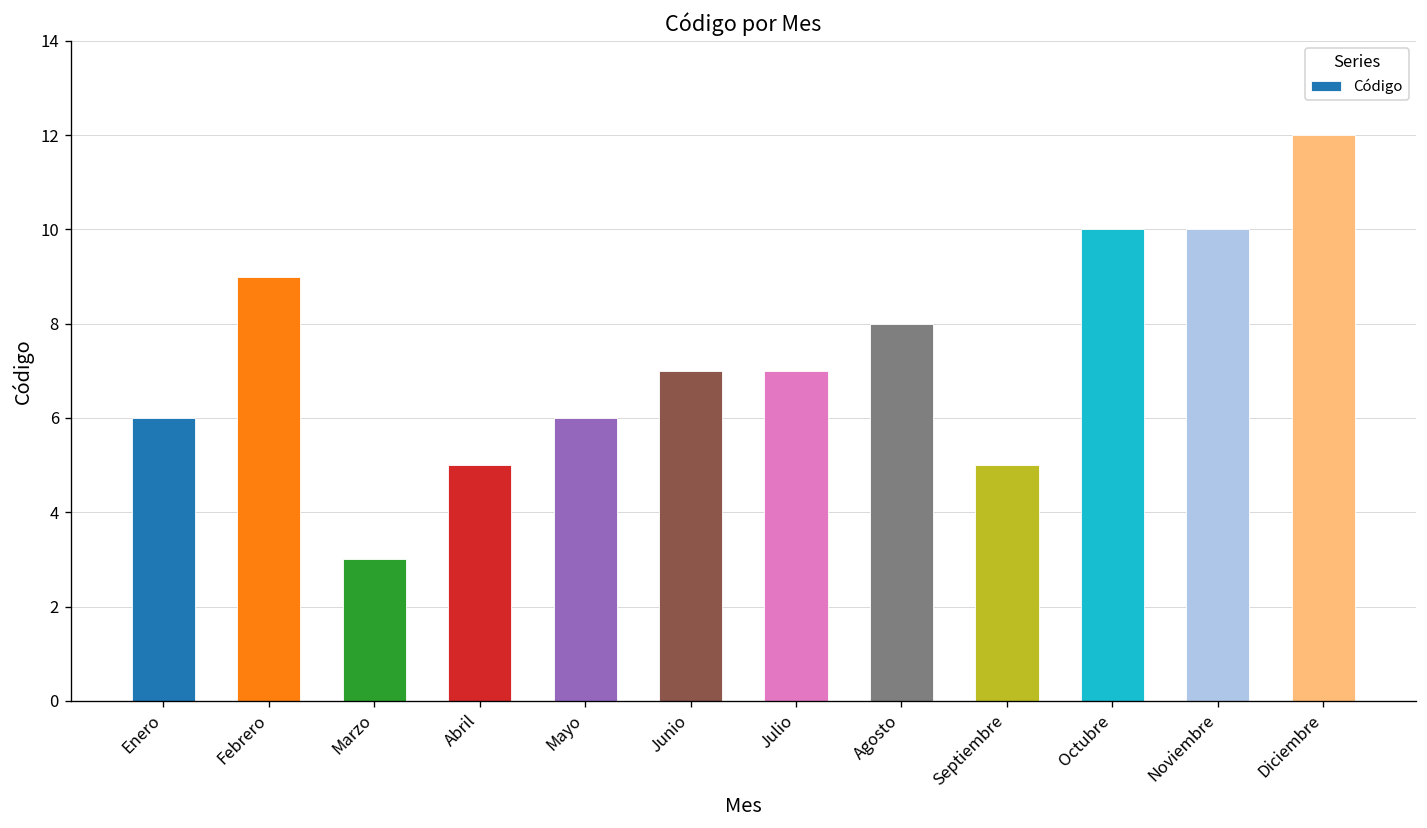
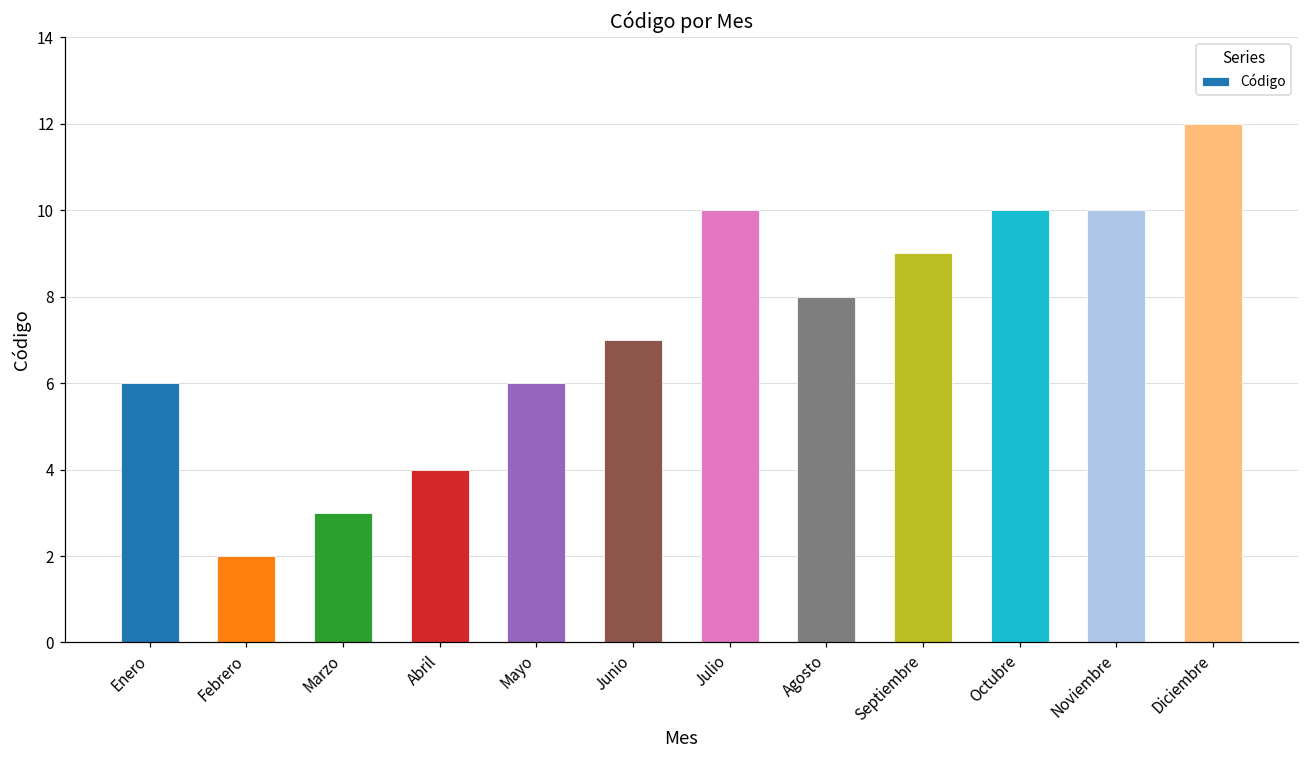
Febrero: 9 -> 2
Abril: 5 -> 4
Julio: 7 -> 10
Septiembre: 5 -> 9
